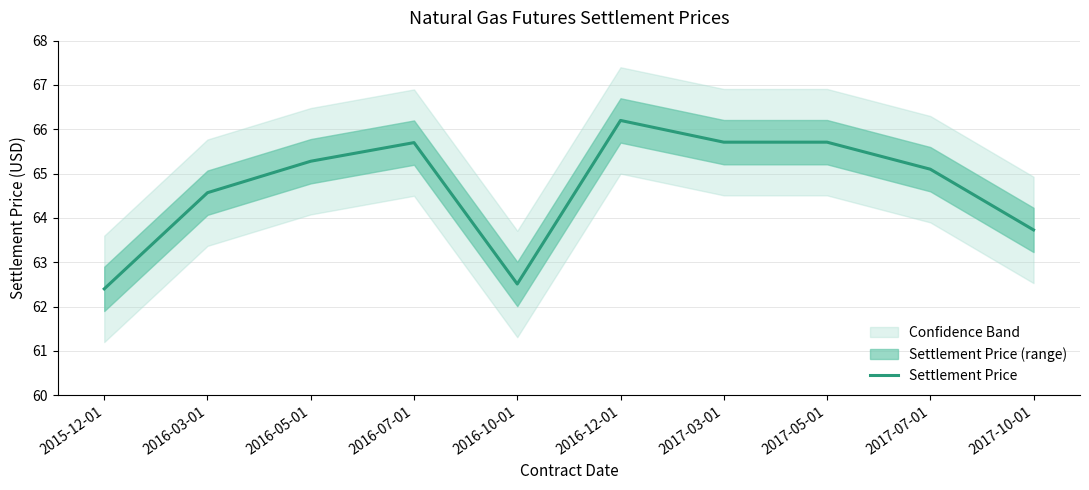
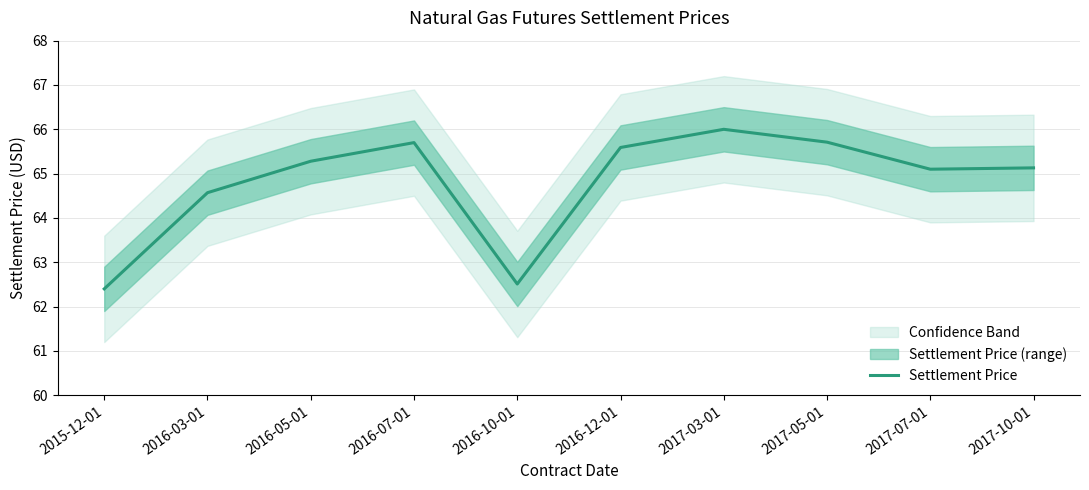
Settlement Price, 2016-12-01: 66.2 -> 65.6
Settlement Price, 2017-03-01: 65.7 -> 66.0
Settlement Price, 2017-10-01: 63.7 -> 65.1
